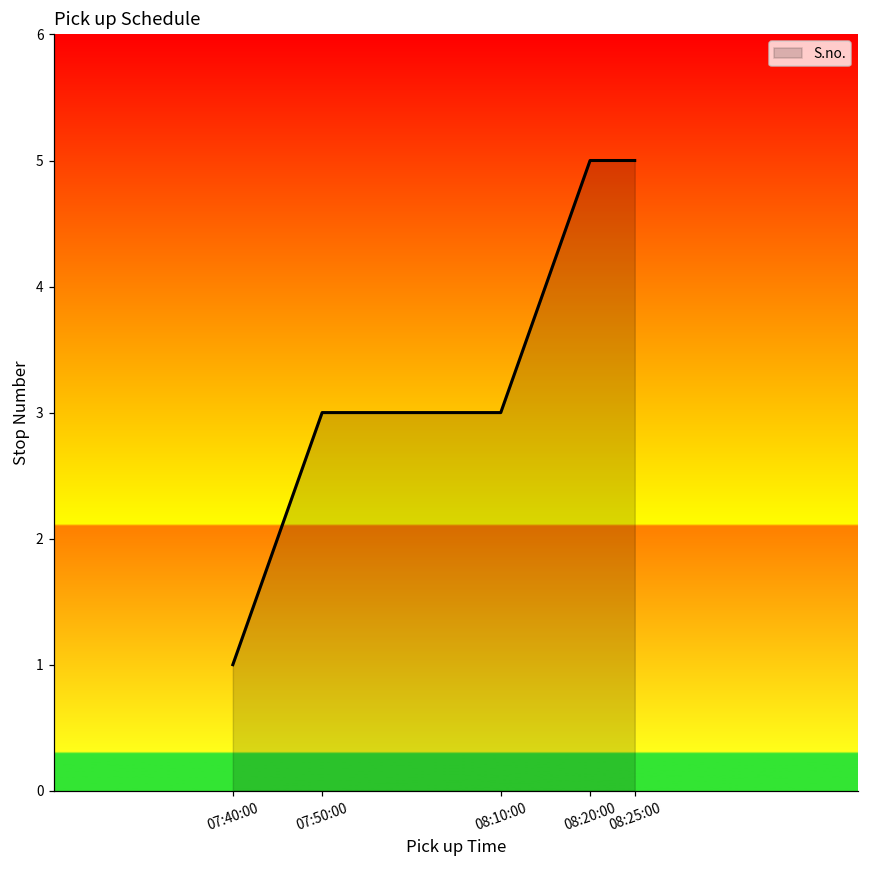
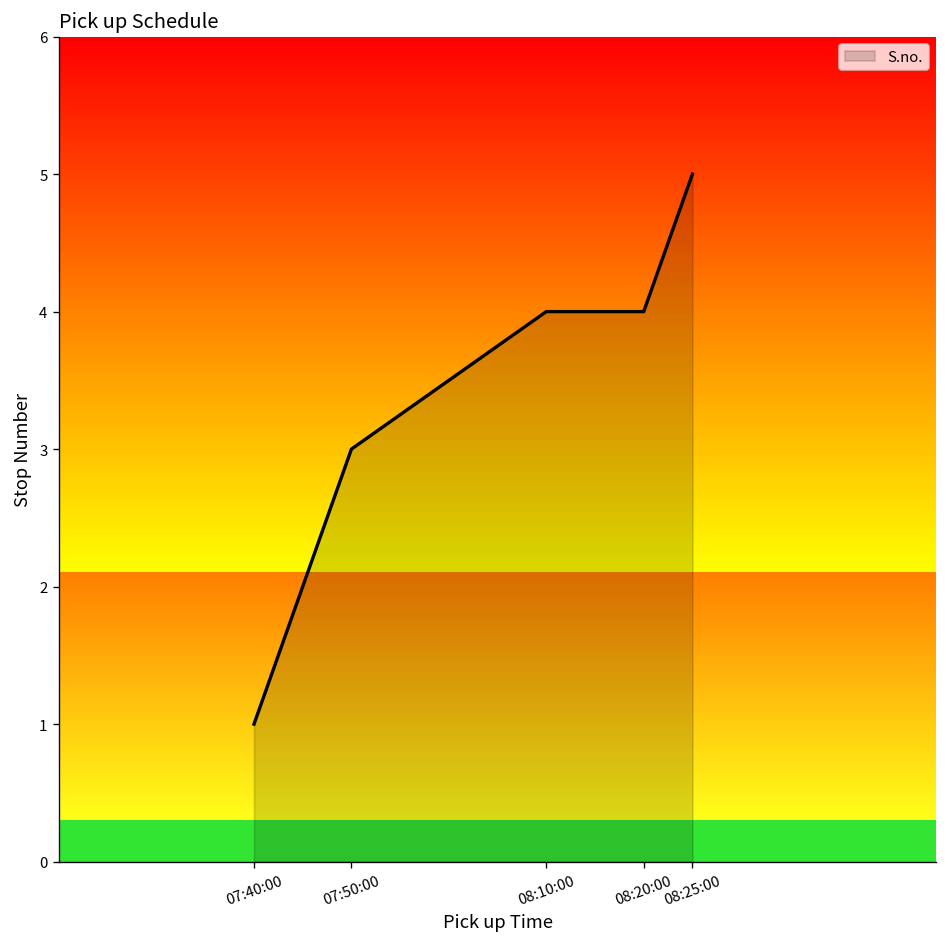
08:10:00: 3 -> 4
08:20:00: 5 -> 4
